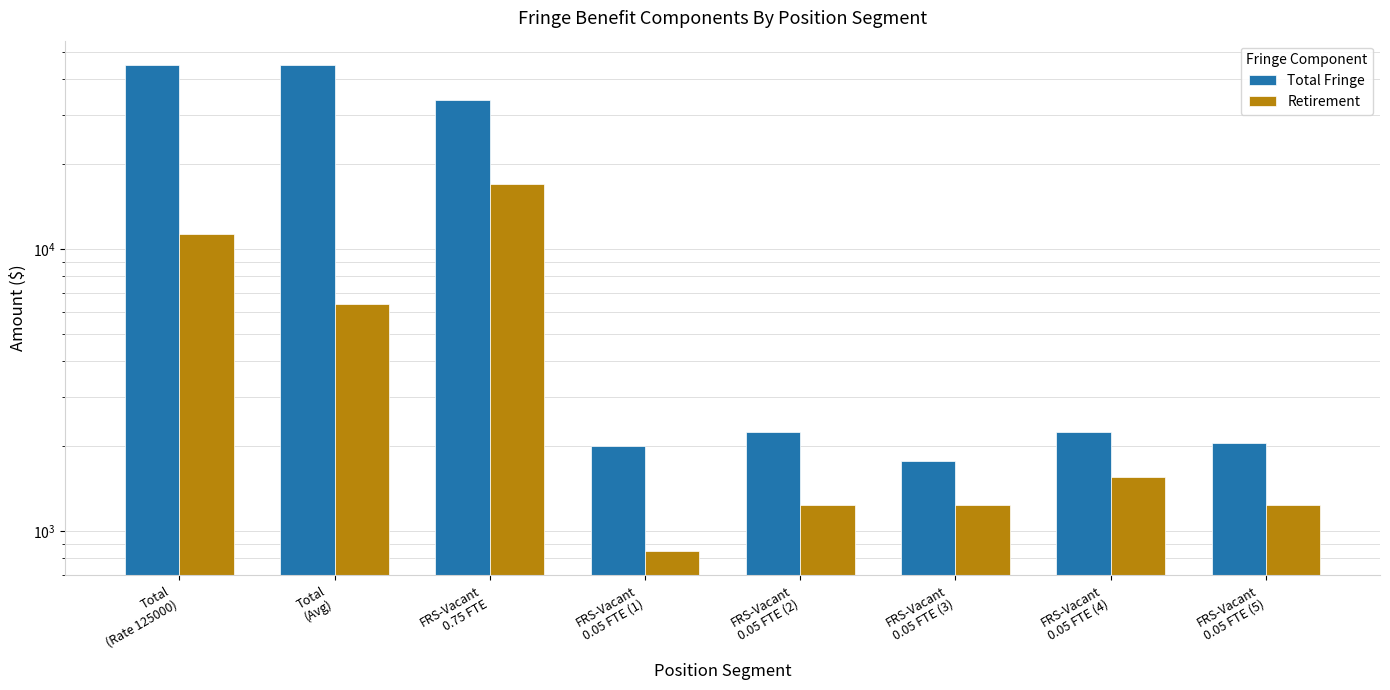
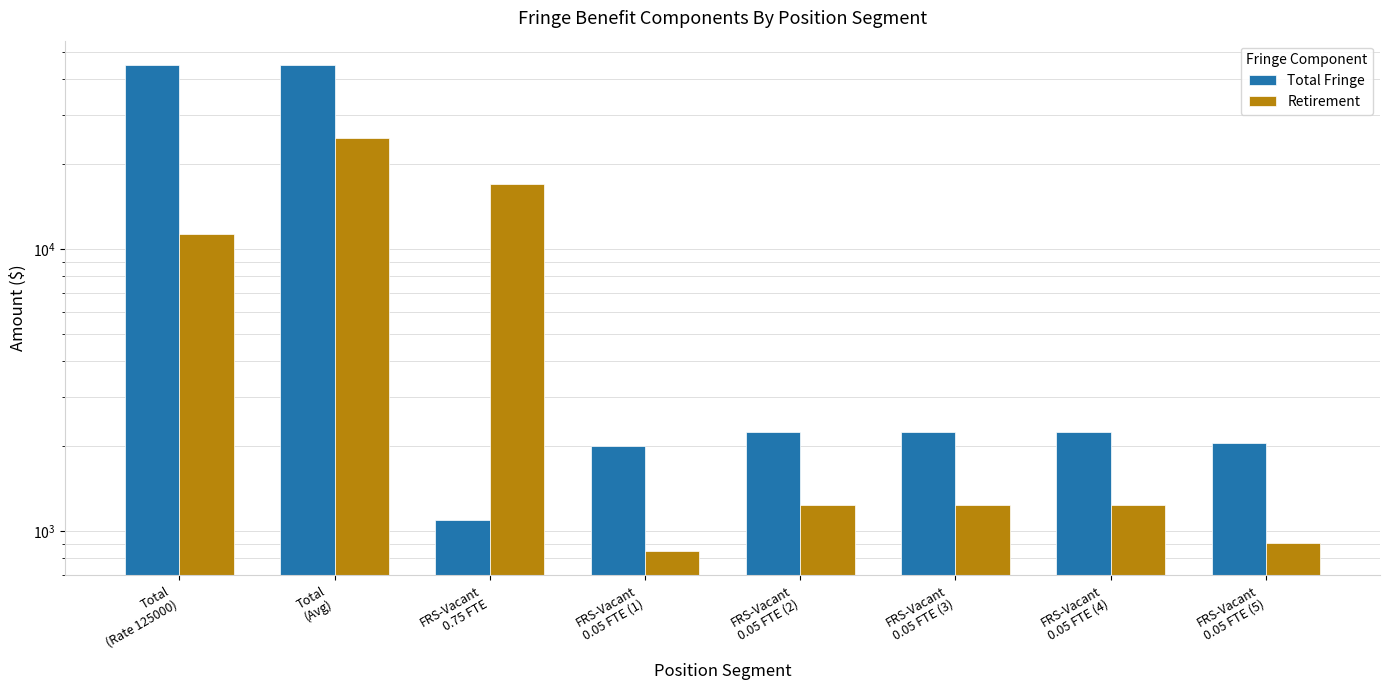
Retirement, Total (Avg): 6400 -> 25000
Total Fringe, FRS-Vacant 0.75 FTE: 34000 -> 1090
Total Fringe, FRS-Vacant 0.05 FTE (3): 1800 -> 2300
Retirement, FRS-Vacant 0.05 FTE (4): 1600 -> 1200
Retirement, FRS-Vacant 0.05 FTE (5): 1200 -> 910
